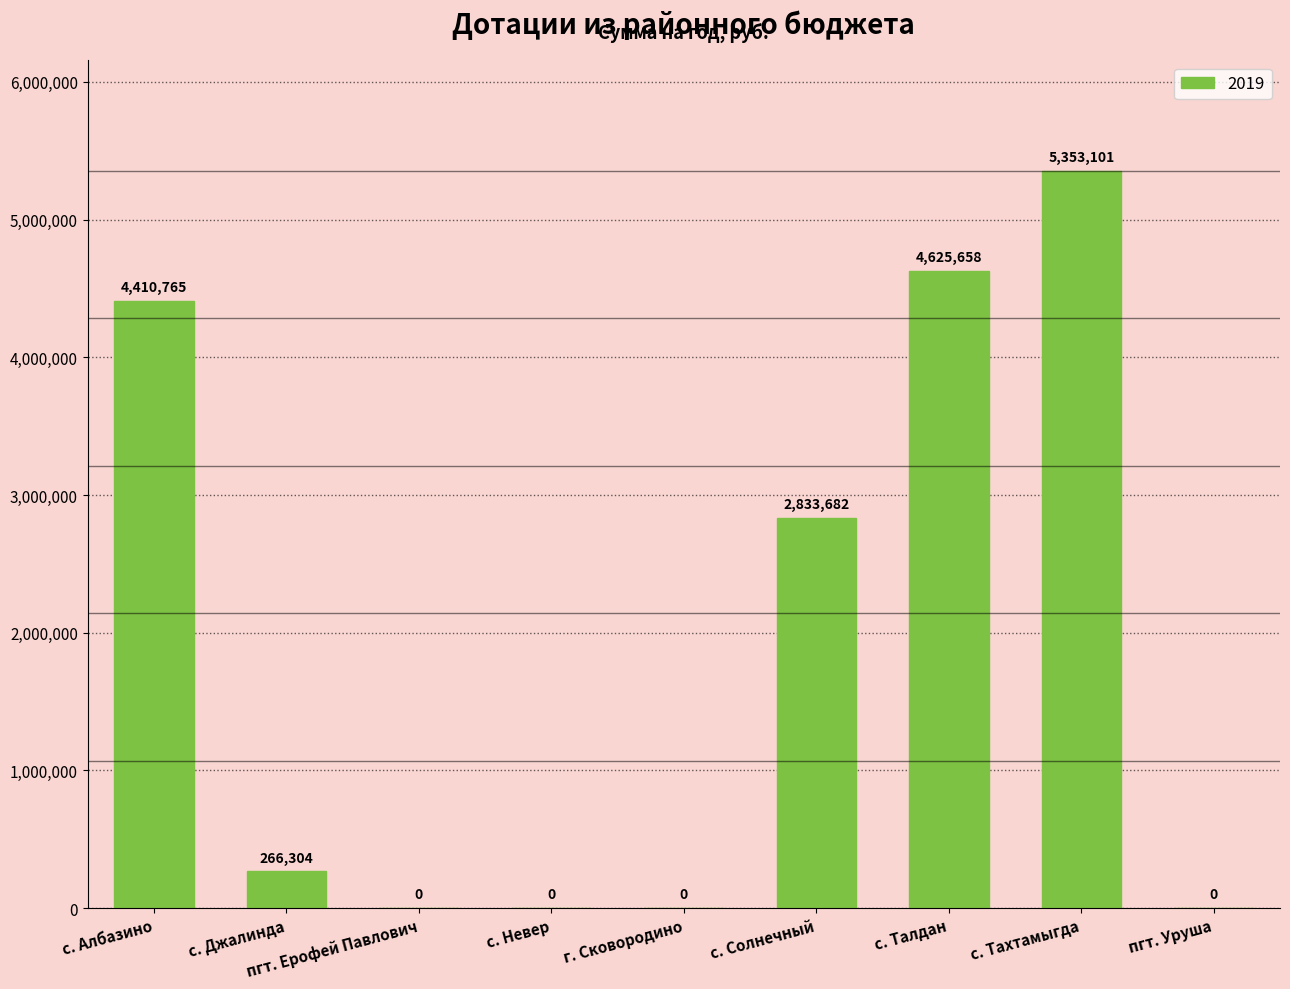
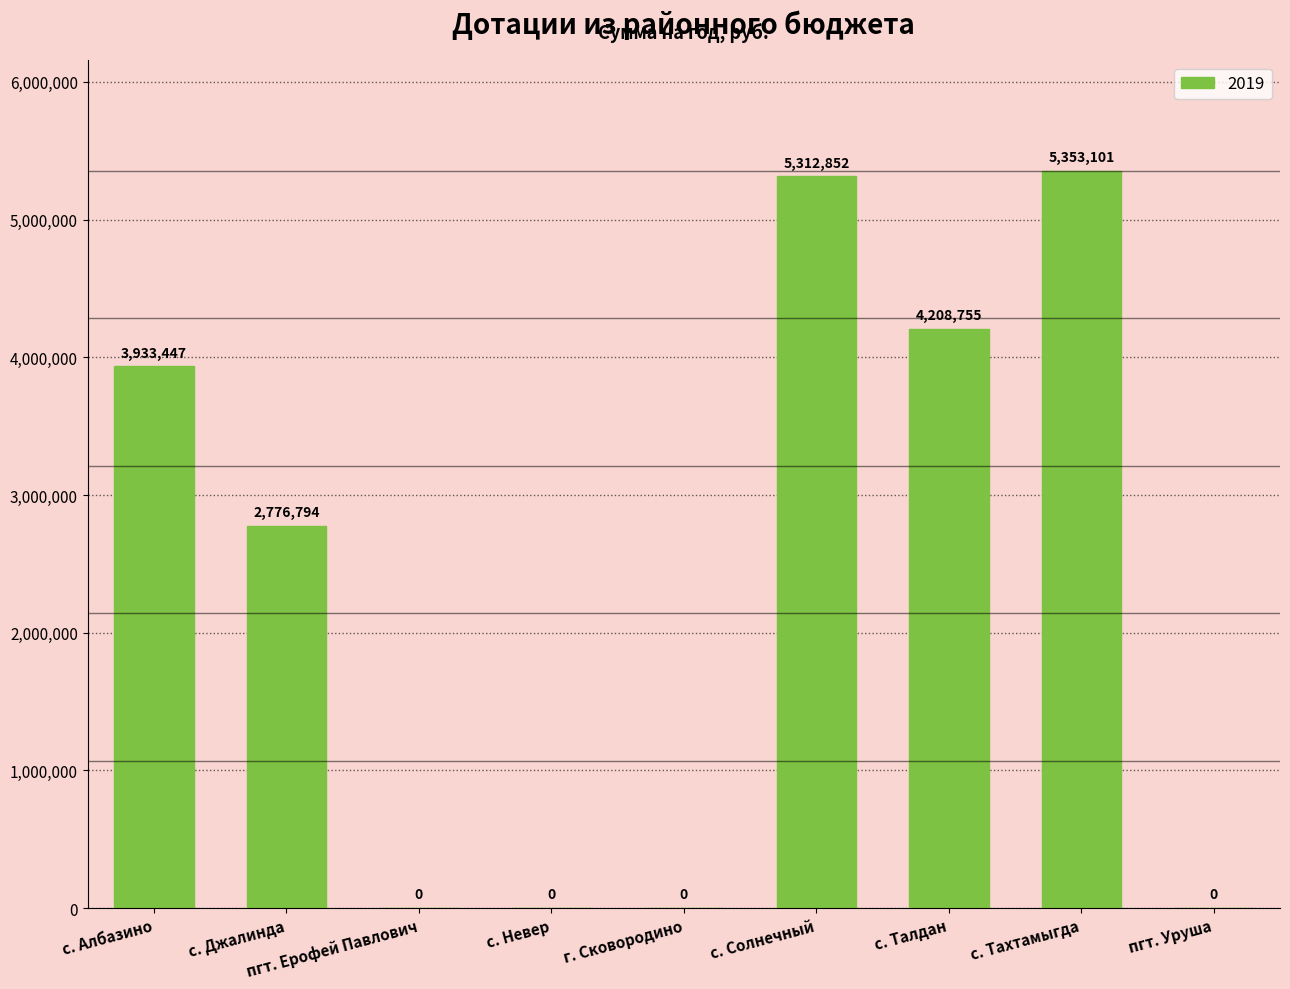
с. Албазино: 4,410,765 -> 3,933,447
с. Джалинда: 266,304 -> 2,776,794
с. Солнечный: 2,833,682 -> 5,312,852
с. Талдан: 4,625,658 -> 4,208,755
